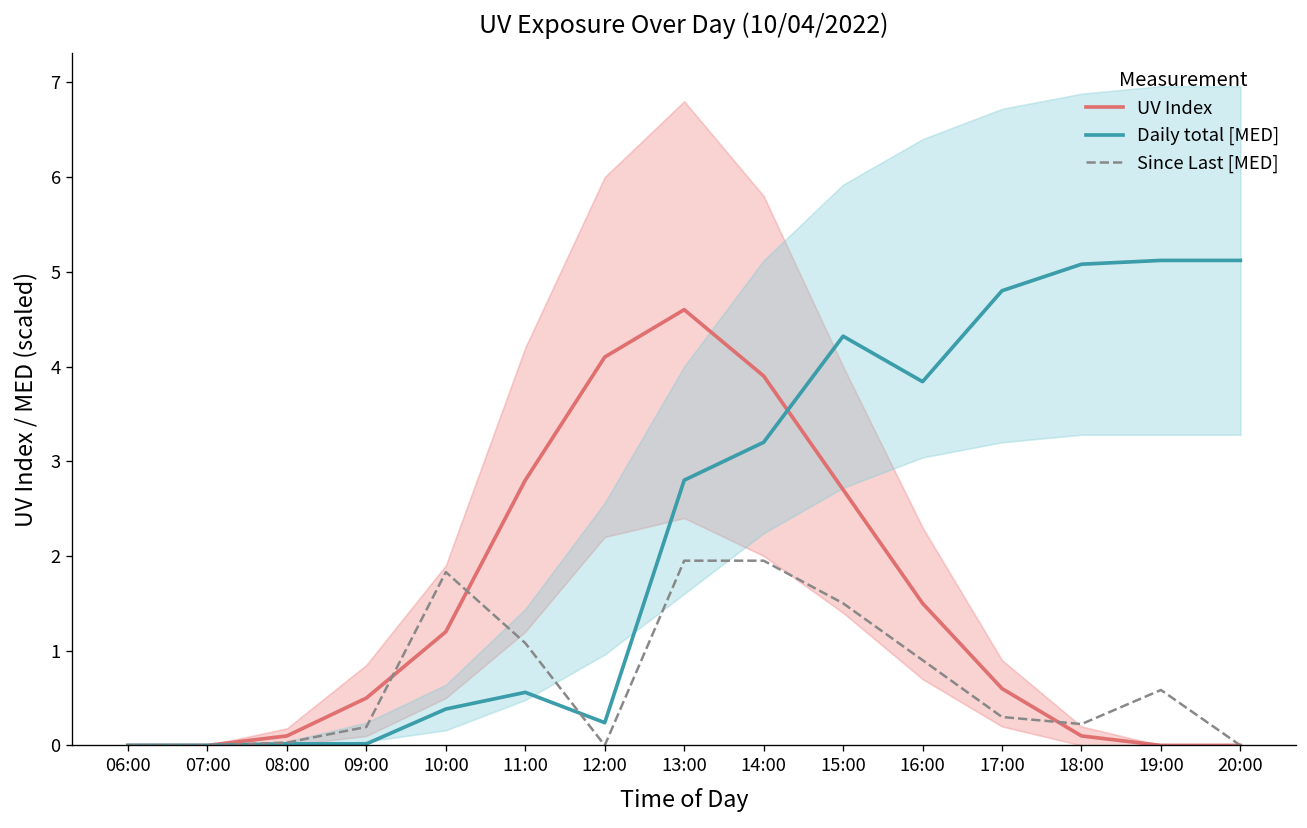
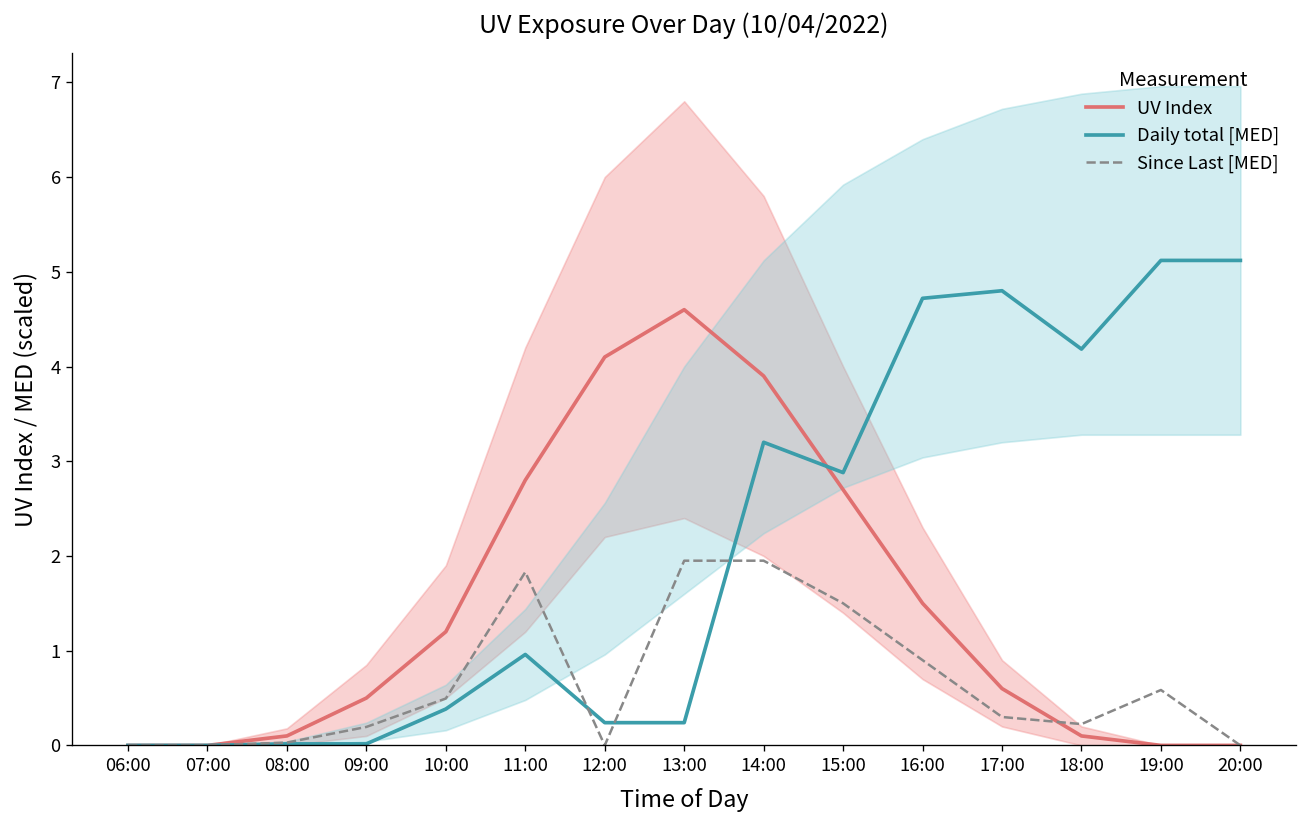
Since Last [MED], 10:00: 1.8 -> 0.5
Daily total [MED], 11:00: 0.6 -> 1.0
Since Last [MED], 11:00: 1.1 -> 1.8
Daily total [MED], 13:00: 2.8 -> 0.2
Daily total [MED], 15:00: 4.3 -> 2.9
Daily total [MED], 16:00: 3.8 -> 4.7
Daily total [MED], 18:00: 5.1 -> 4.2
